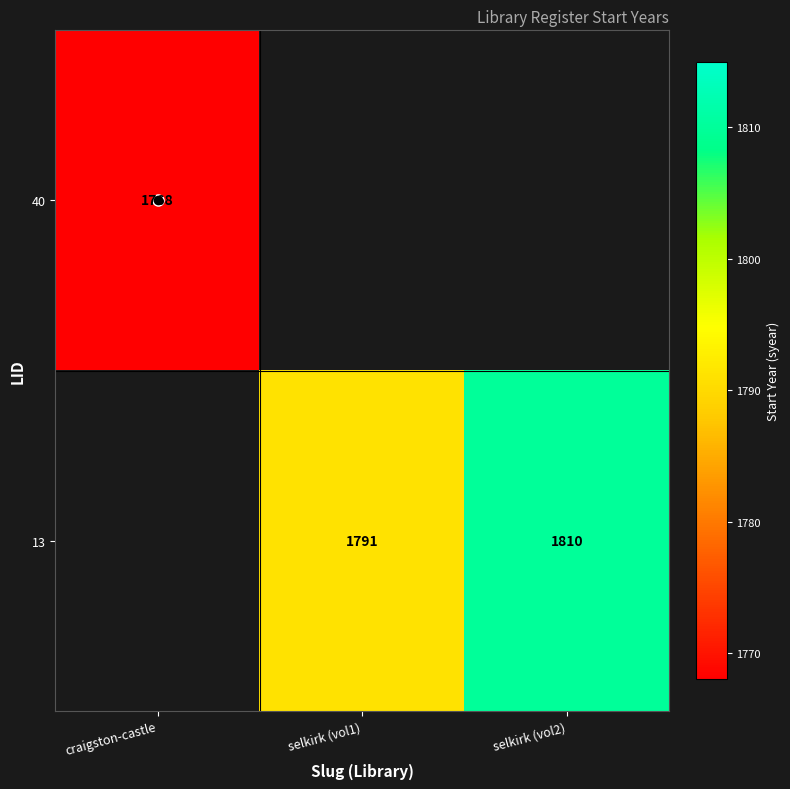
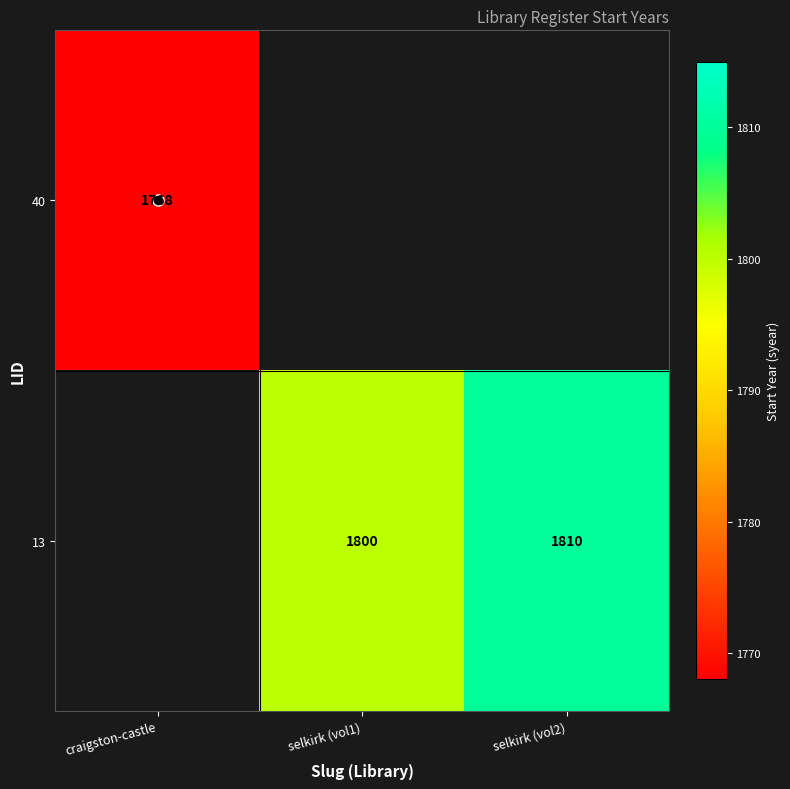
13, selkirk (vol1): 1791 -> 1800
